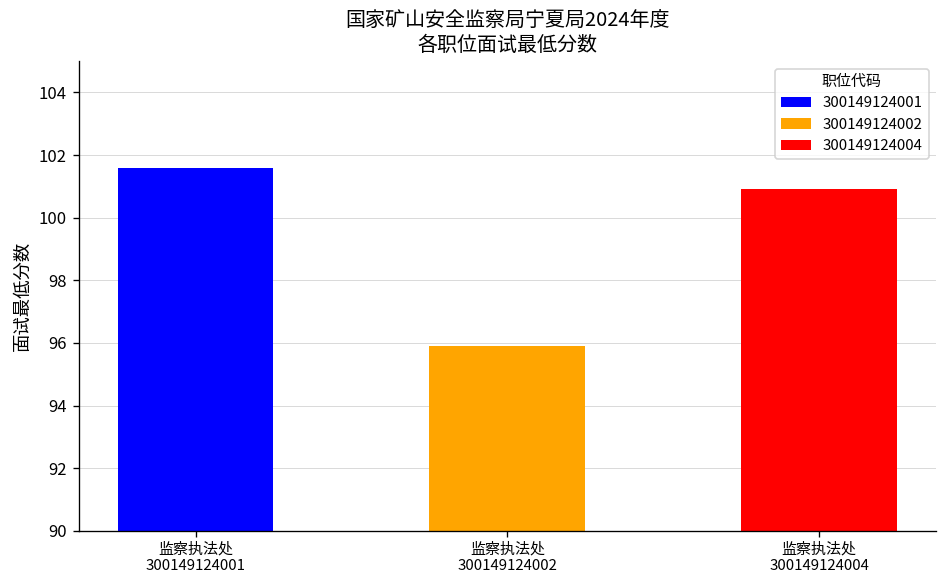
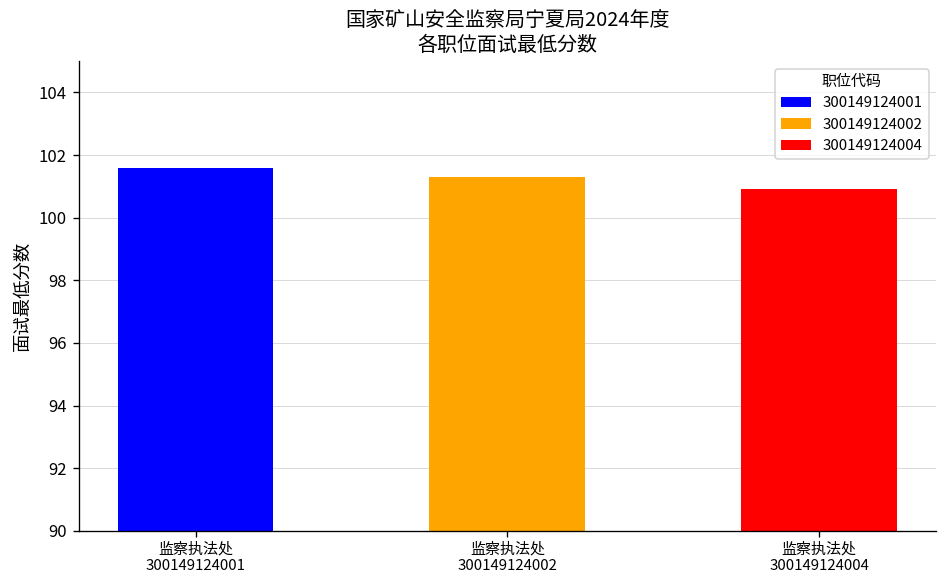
监察执法处 300149124002: 95.9 -> 101.3
